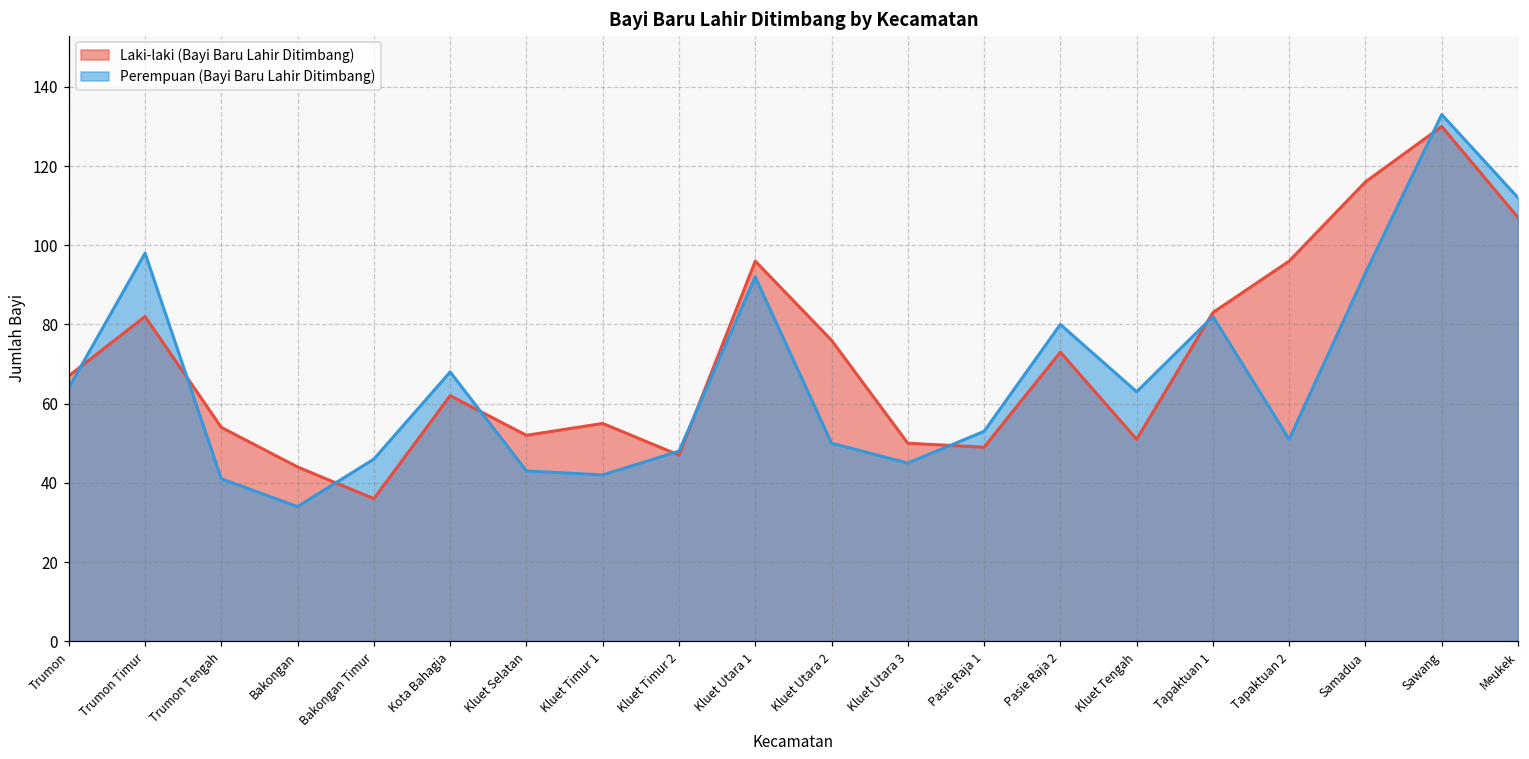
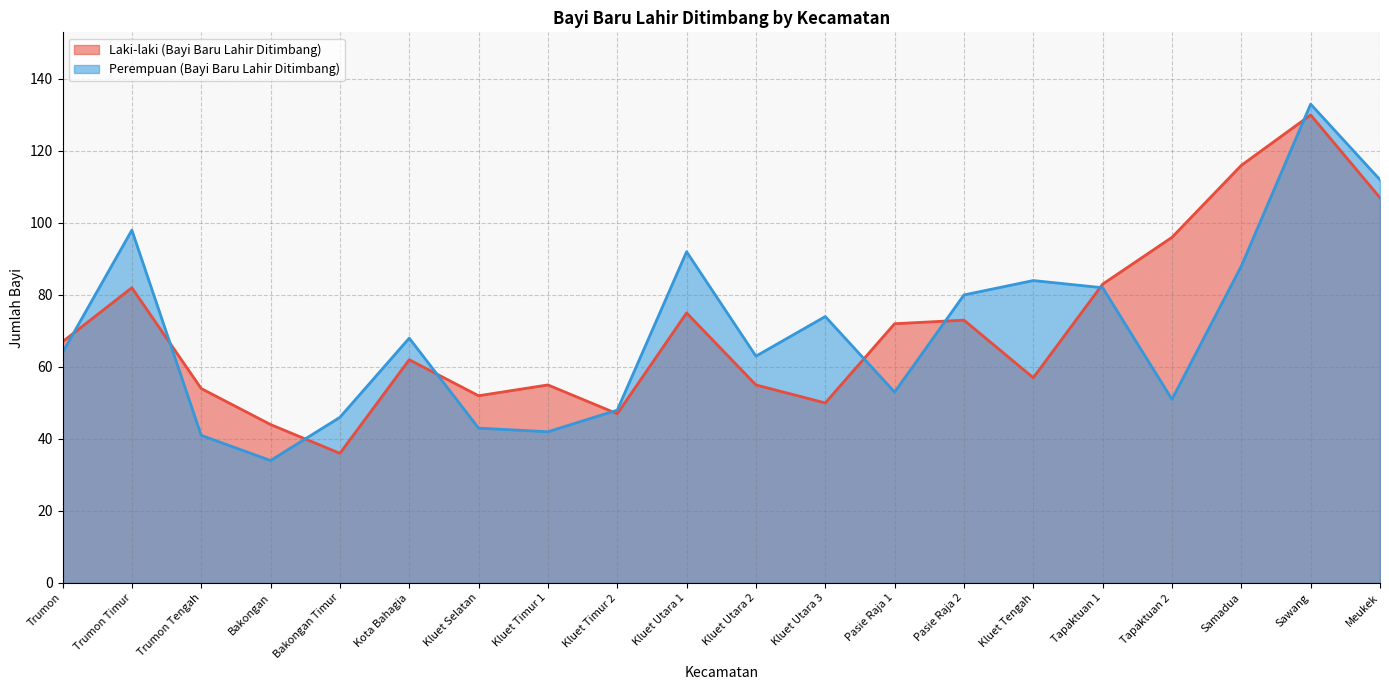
Laki-laki (Bayi Baru Lahir Ditimbang), Kluet Utara 1: 96 -> 75
Laki-laki (Bayi Baru Lahir Ditimbang), Kluet Utara 2: 76 -> 55
Perempuan (Bayi Baru Lahir Ditimbang), Kluet Utara 2: 50 -> 63
Perempuan (Bayi Baru Lahir Ditimbang), Kluet Utara 3: 45 -> 74
Laki-laki (Bayi Baru Lahir Ditimbang), Pasie Raja 1: 49 -> 72
Laki-laki (Bayi Baru Lahir Ditimbang), Kluet Tengah: 51 -> 57
Perempuan (Bayi Baru Lahir Ditimbang), Kluet Tengah: 63 -> 84
Perempuan (Bayi Baru Lahir Ditimbang), Samadua: 93 -> 88
